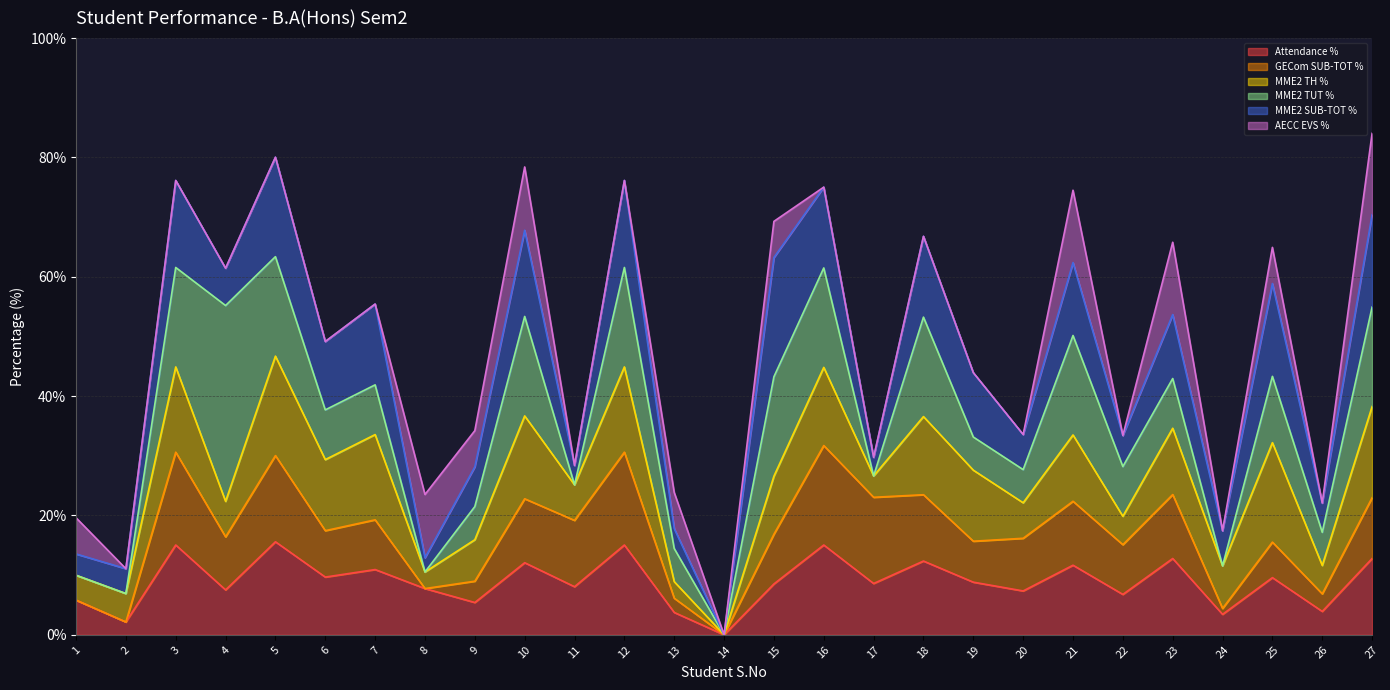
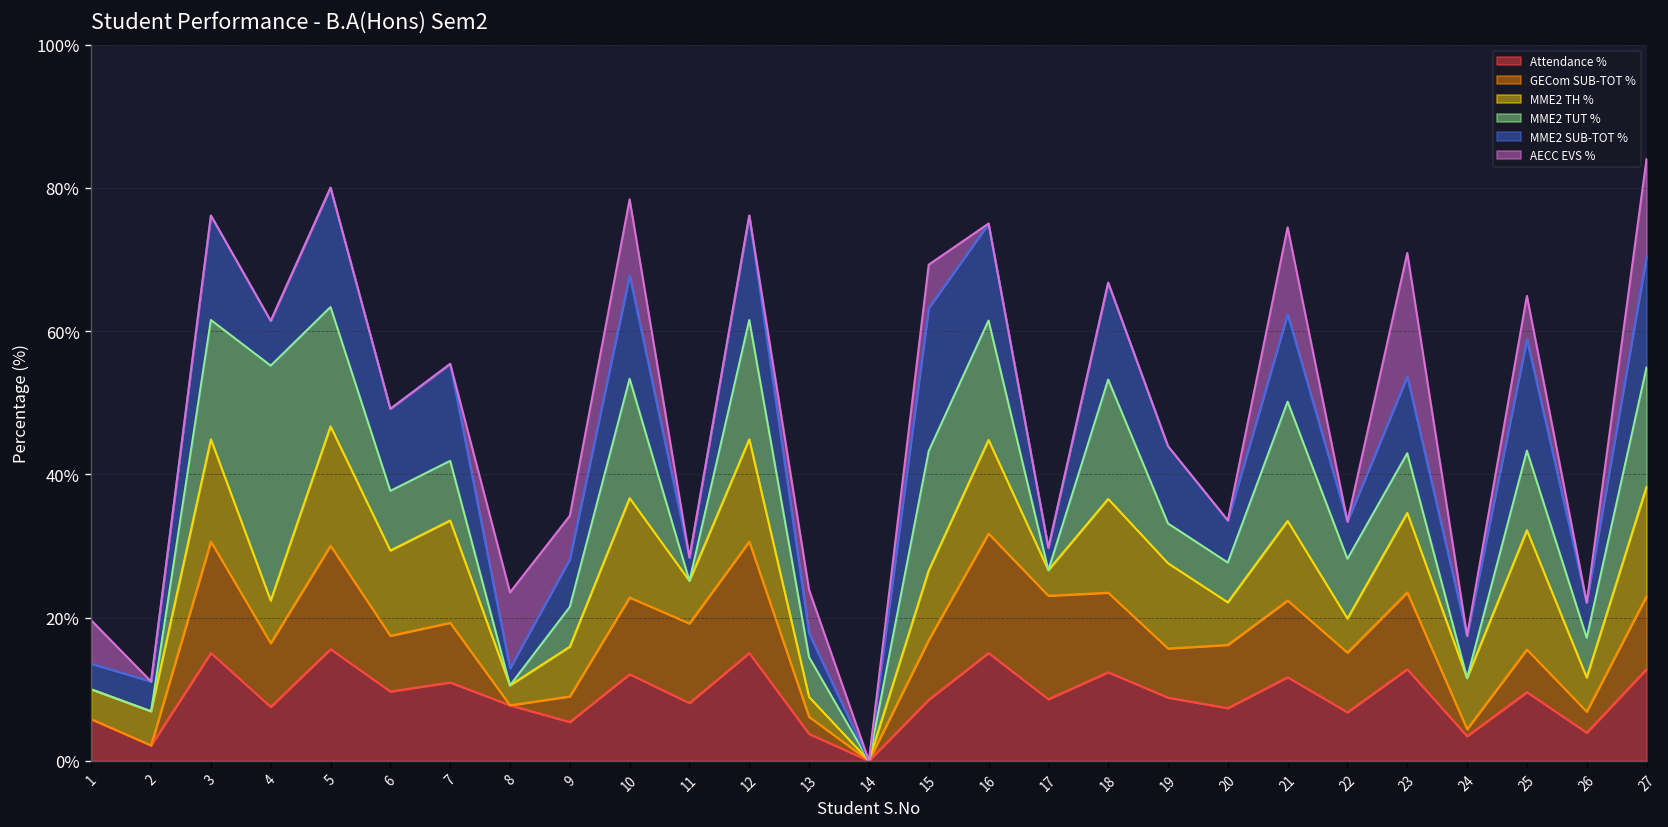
AECC EVS %, 23: 12% -> 17%
